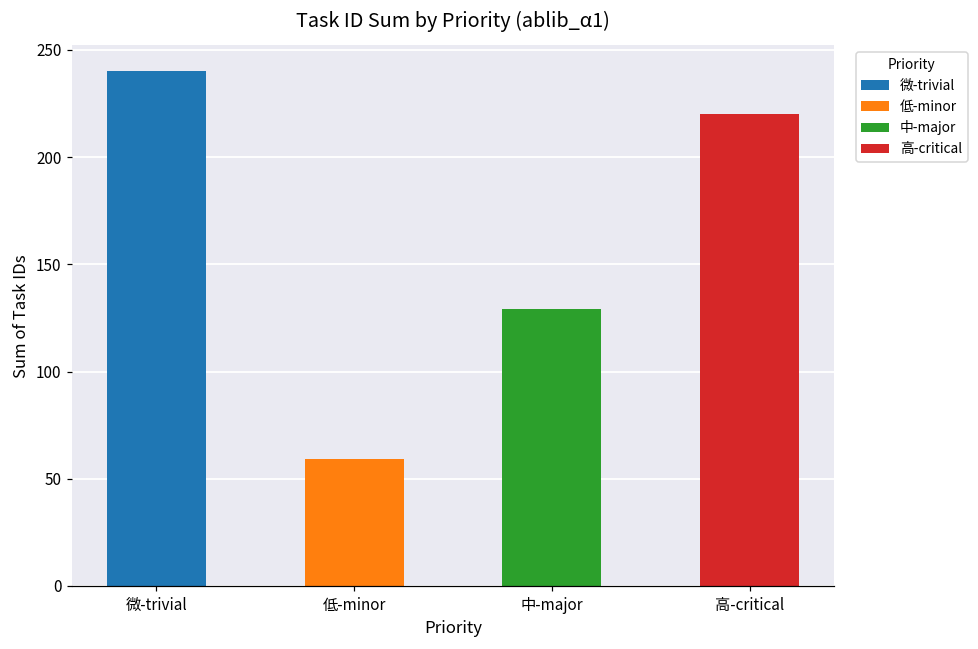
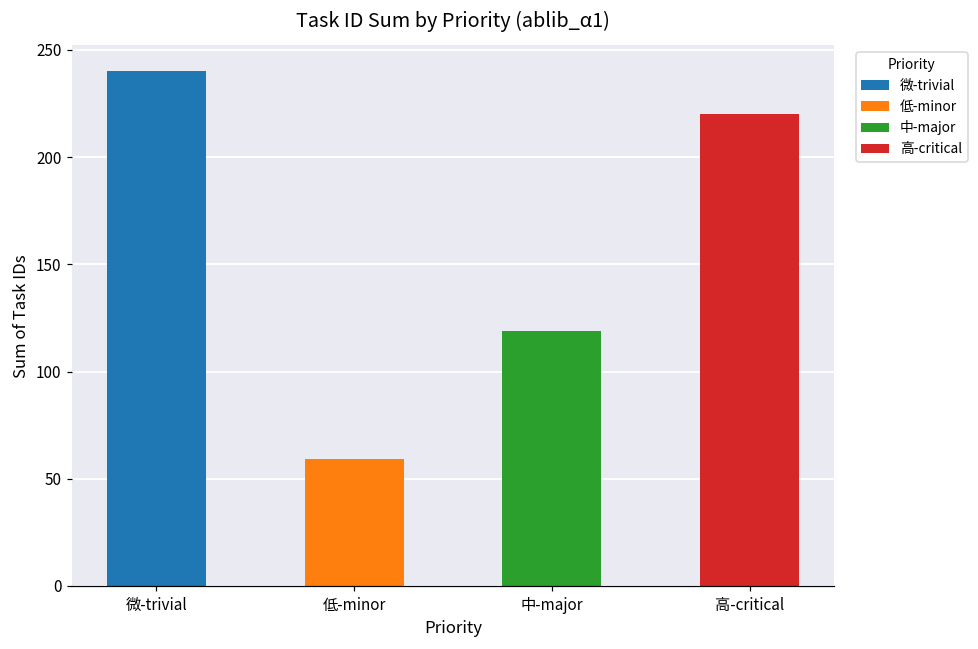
中-major: 129 -> 119
